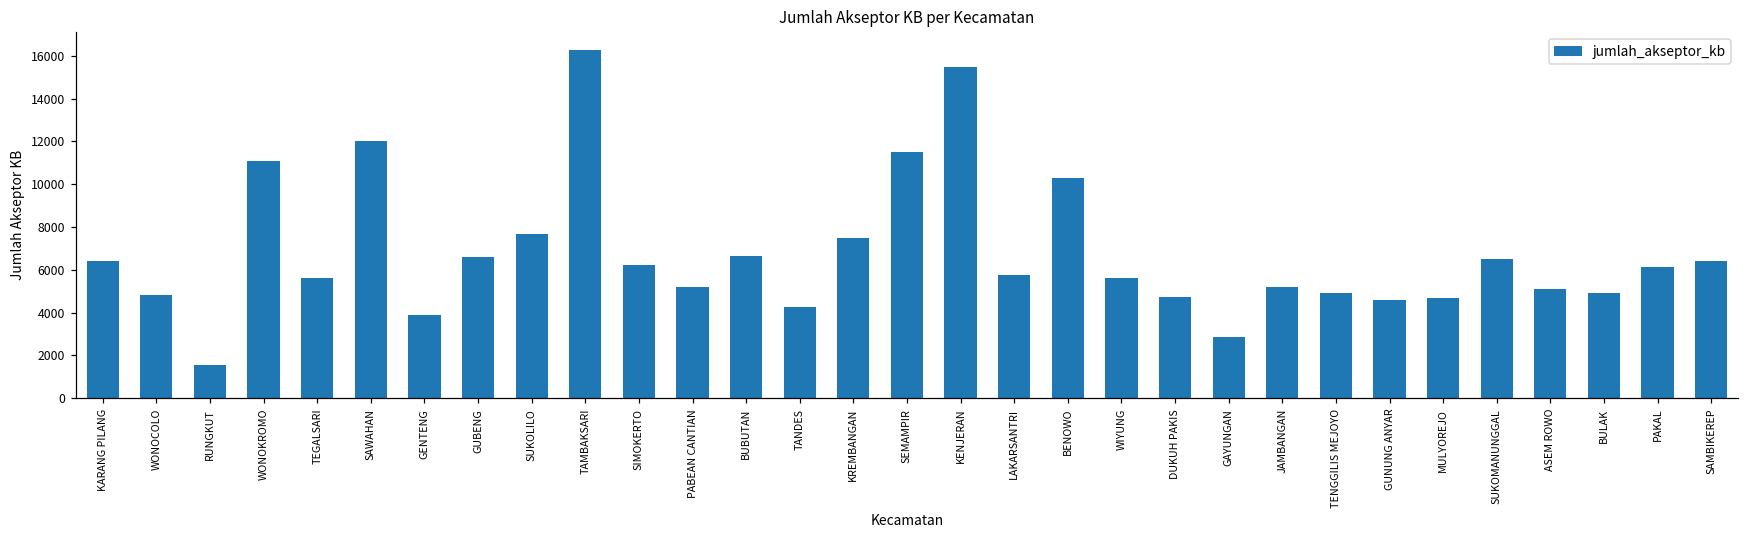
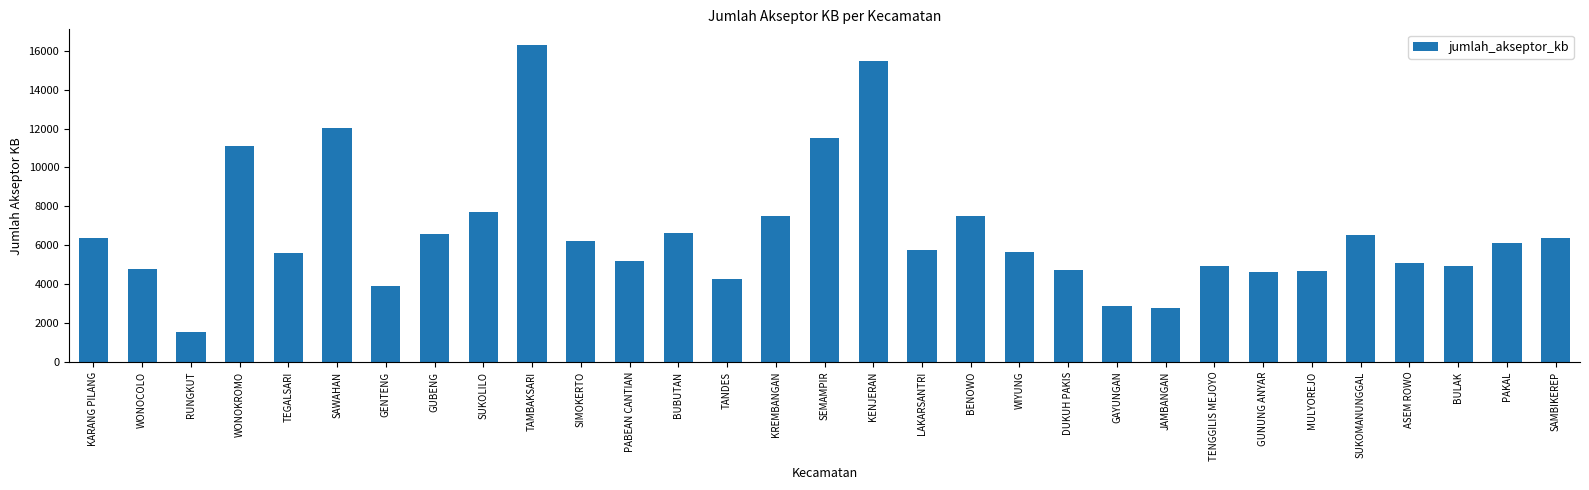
BENOWO: 10300 -> 7500
JAMBANGAN: 5200 -> 2800
